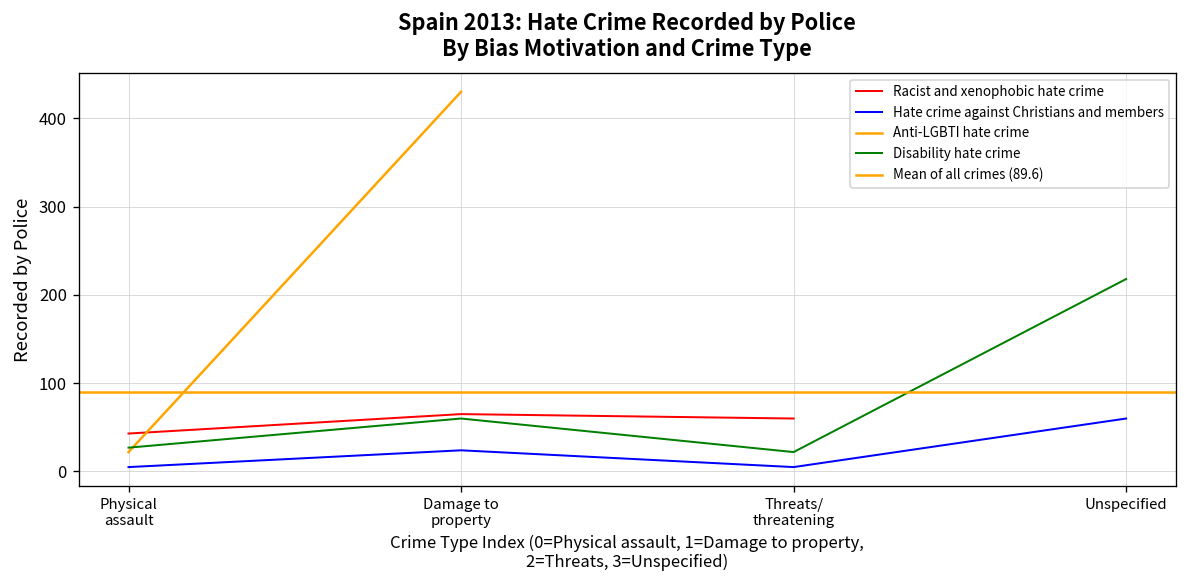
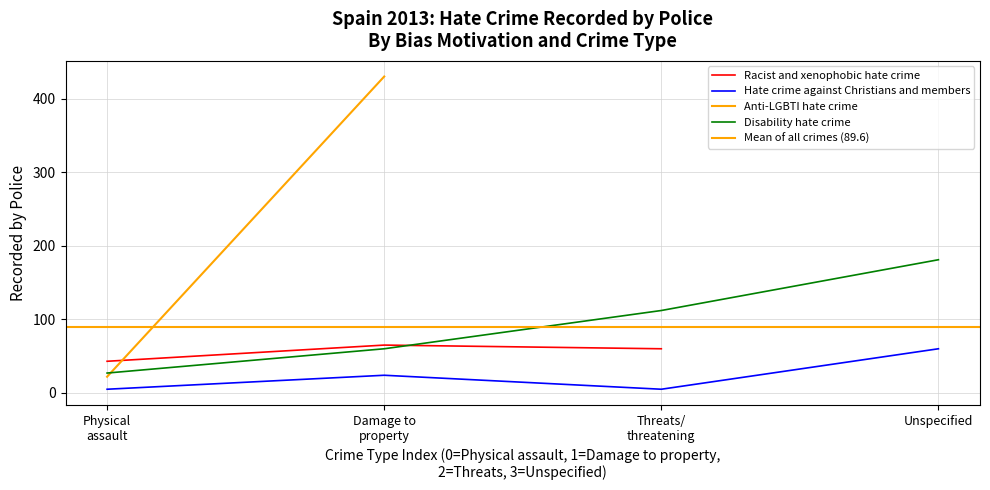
Disability hate crime, Threats/ threatening: 20 -> 110
Disability hate crime, Unspecified: 220 -> 180
